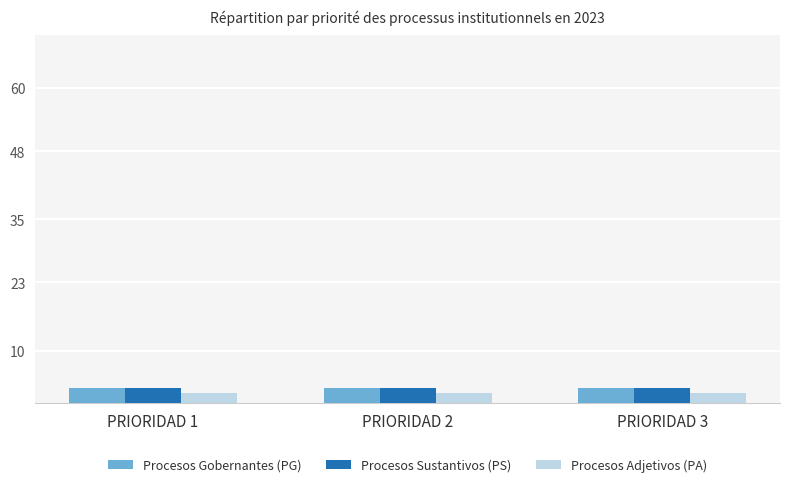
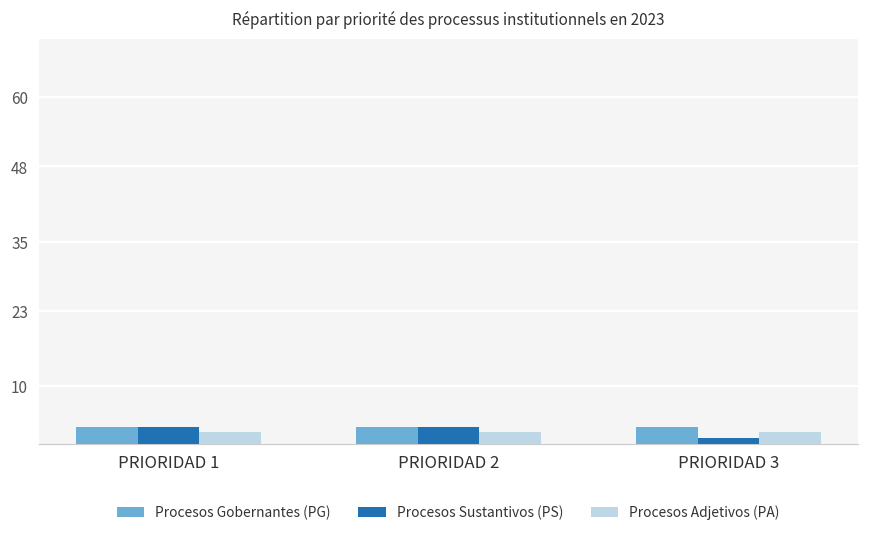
Procesos Sustantivos (PS), PRIORIDAD 3: 3 -> 1
